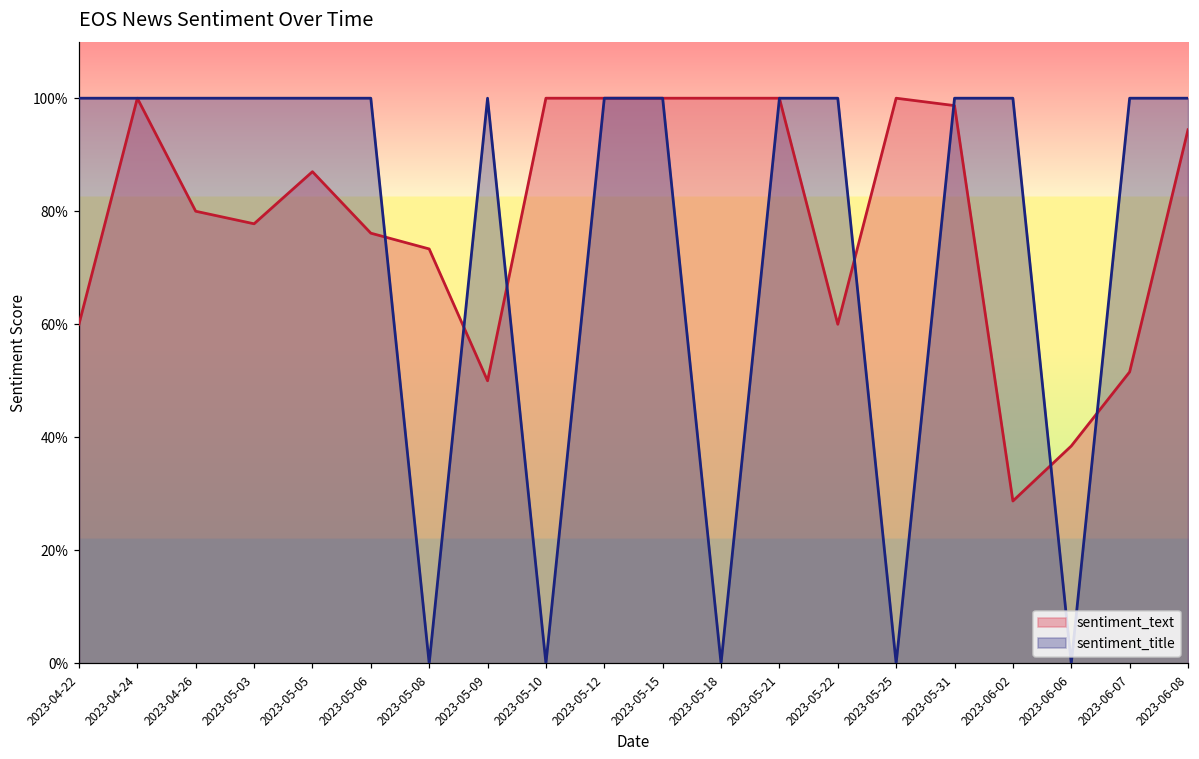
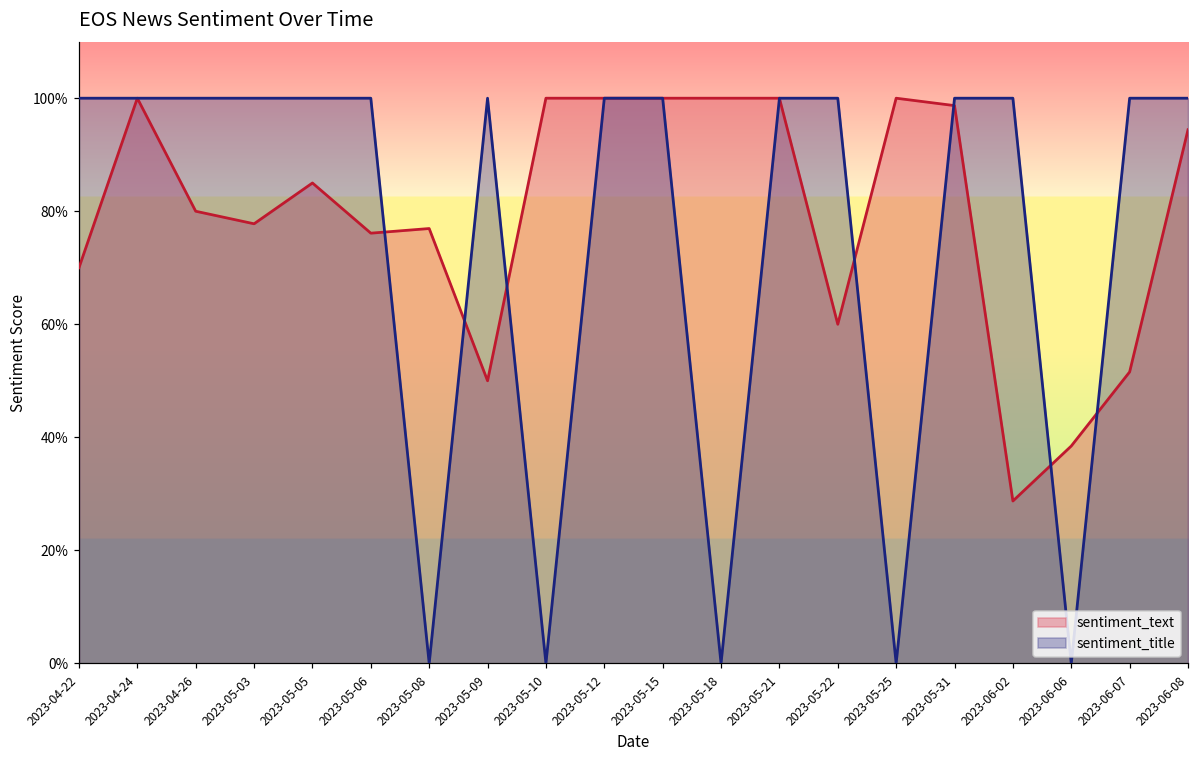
sentiment_text, 2023-04-22: 60% -> 70%
sentiment_text, 2023-05-05: 87% -> 85%
sentiment_text, 2023-05-08: 73% -> 77%
